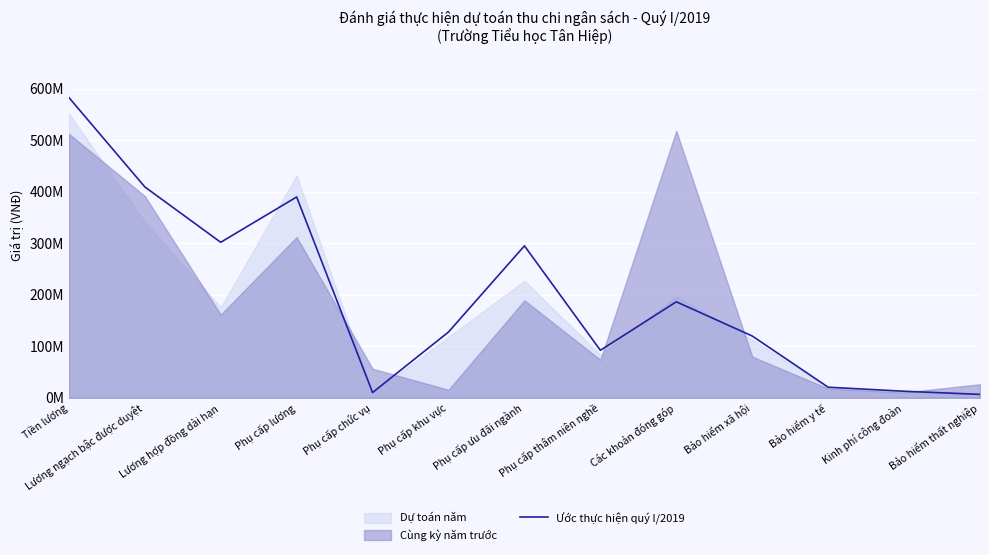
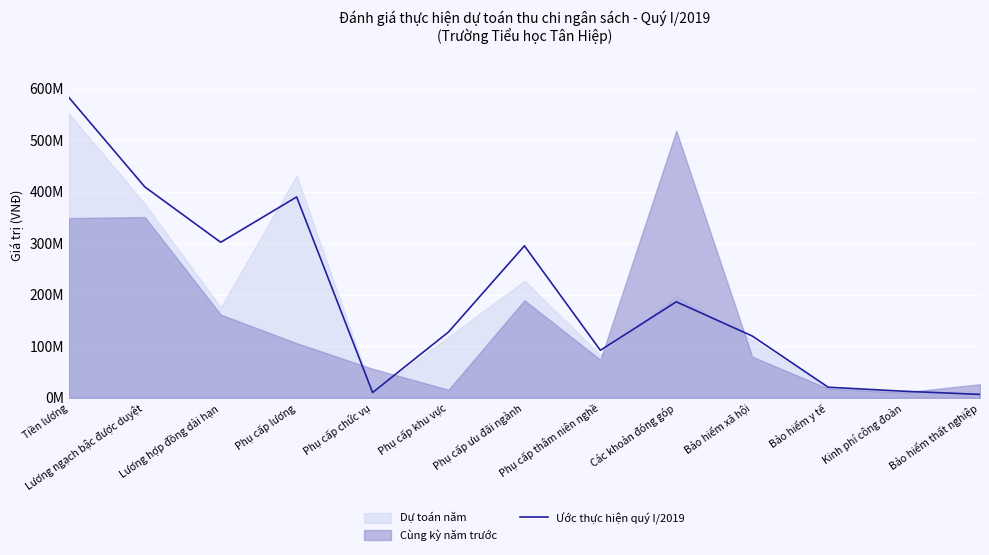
Cùng kỳ năm trước, Tiền lương: 510000000 -> 350000000
Dự toán năm, Lương ngạch bậc được duyệt: 340000000 -> 380000000
Cùng kỳ năm trước, Lương ngạch bậc được duyệt: 390000000 -> 350000000
Cùng kỳ năm trước, Phụ cấp lương: 310000000 -> 110000000
